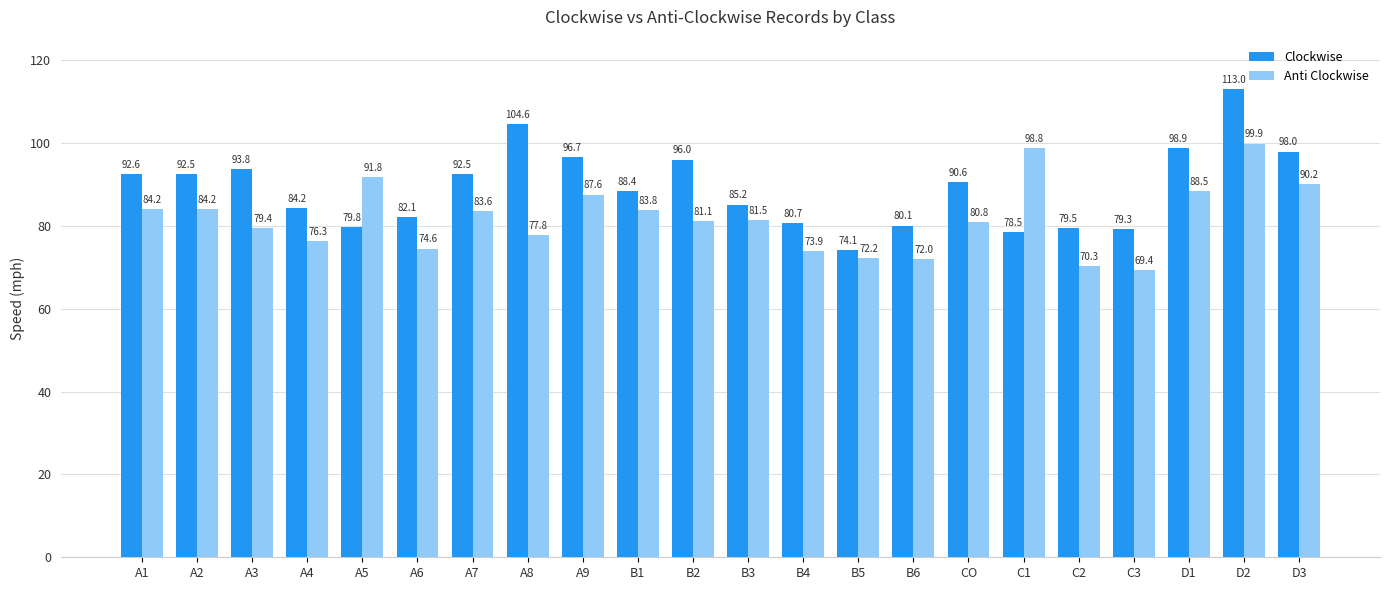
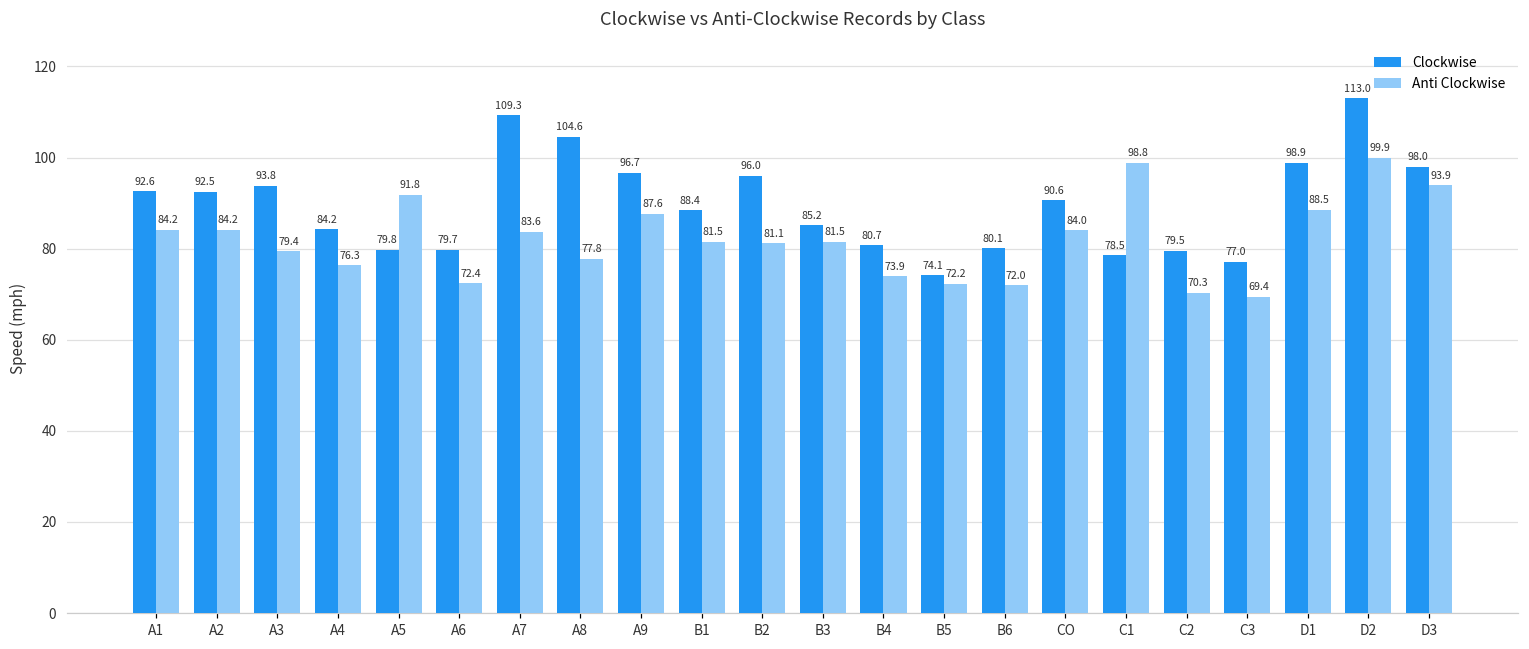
Clockwise, A6: 82.1 -> 79.7
Anti Clockwise, A6: 74.6 -> 72.4
Clockwise, A7: 92.5 -> 109.3
Anti Clockwise, B1: 83.8 -> 81.5
Anti Clockwise, CO: 80.8 -> 84.0
Clockwise, C3: 79.3 -> 77.0
Anti Clockwise, D3: 90.2 -> 93.9
